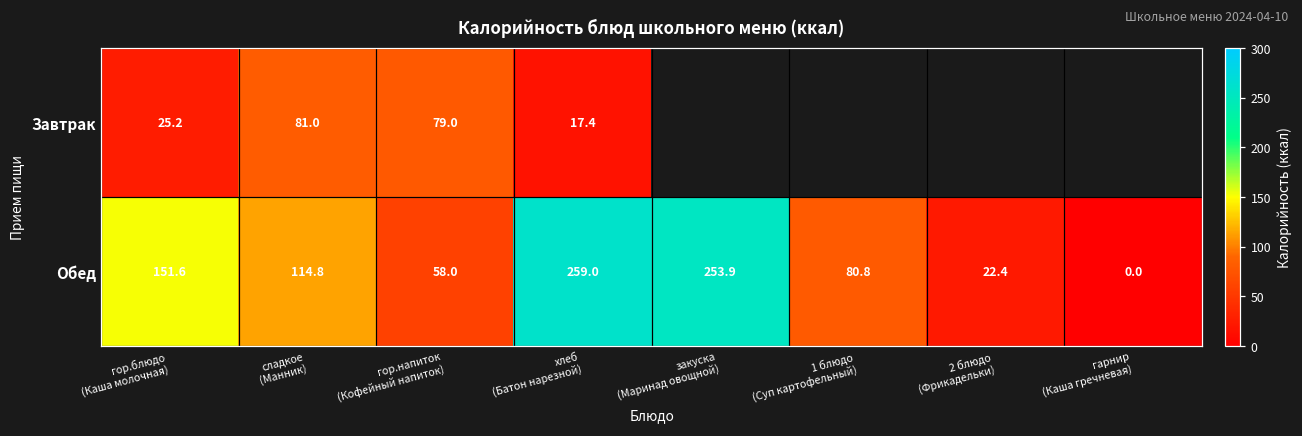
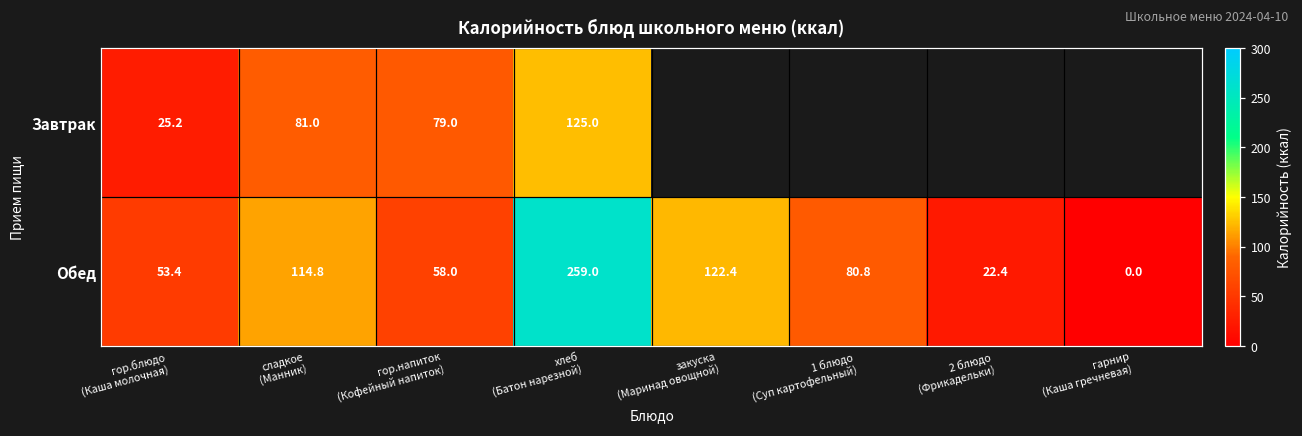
Завтрак, хлеб (Батон нарезной): 17.4 -> 125.0
Обед, гор.блюдо (Каша молочная): 151.6 -> 53.4
Обед, закуска (Маринад овощной): 253.9 -> 122.4
